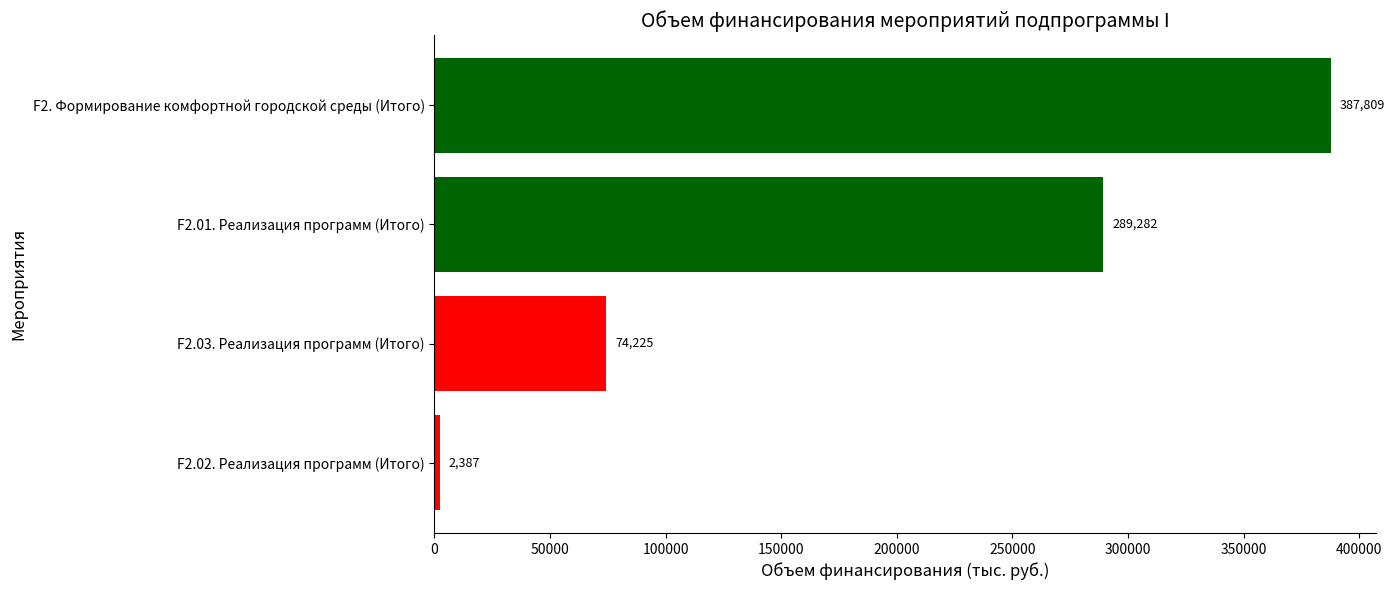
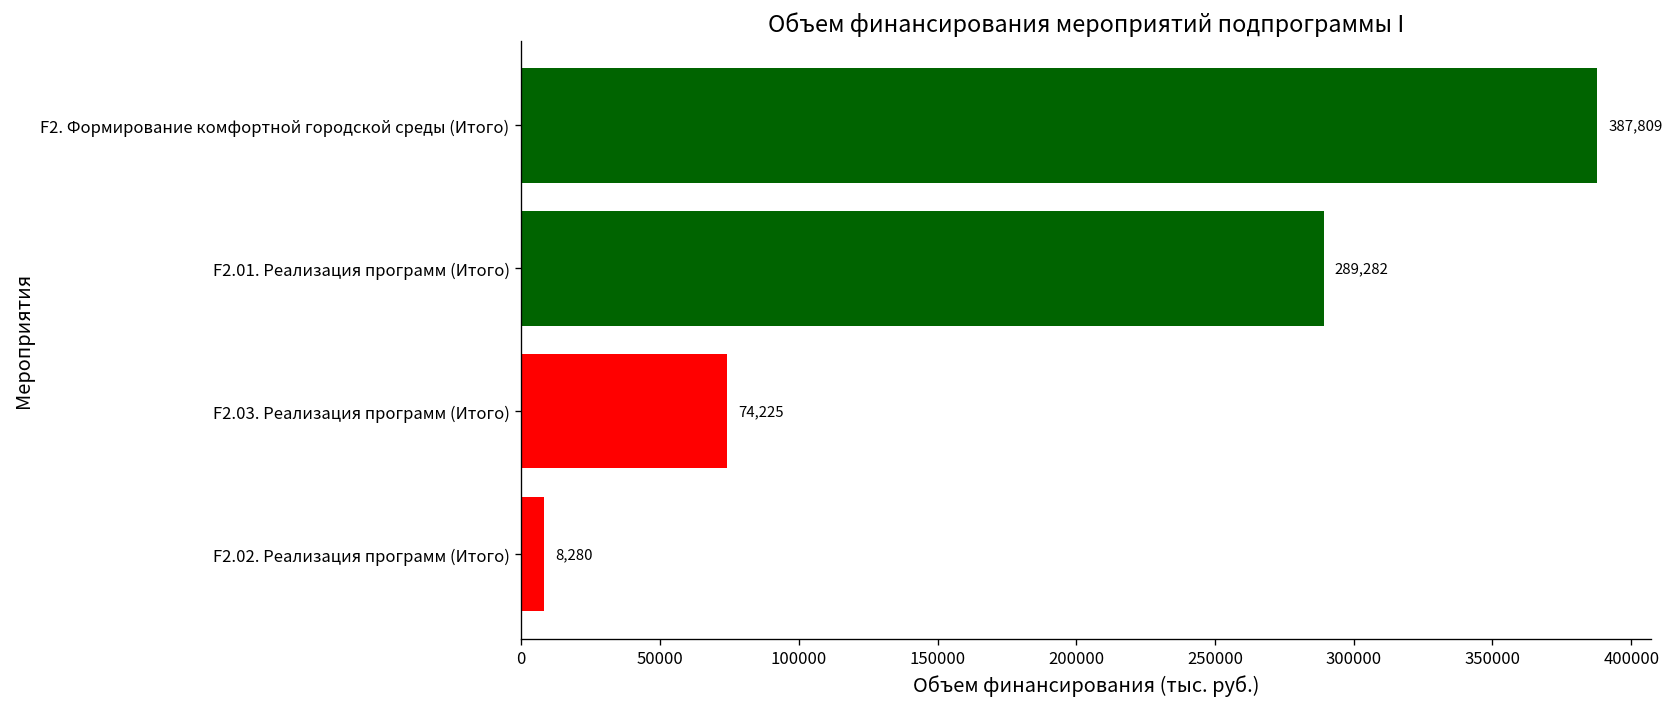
F2.02. Реализация программ (Итого): 2,387 -> 8,280
